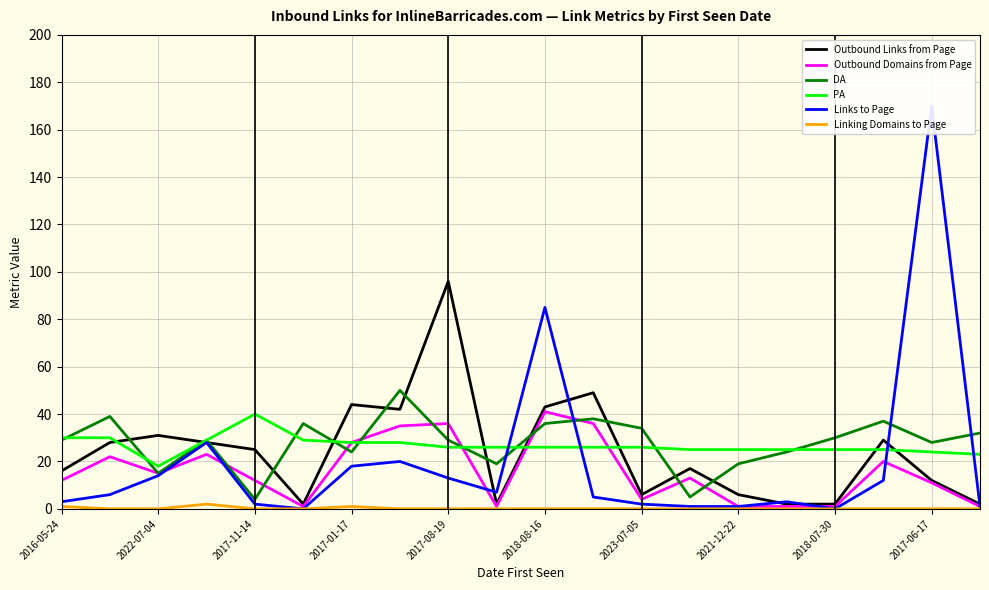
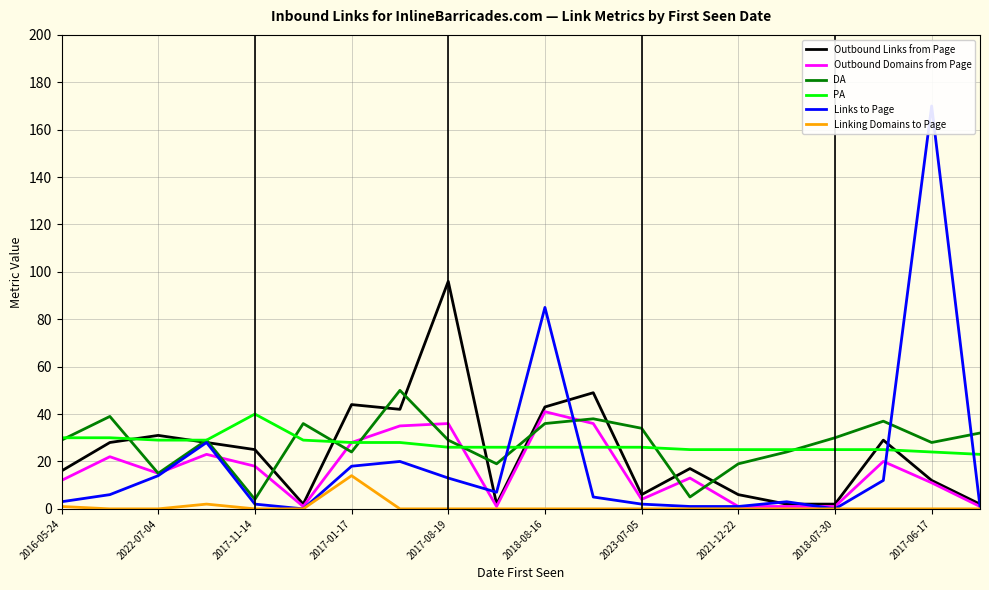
PA, 2022-07-04: 18 -> 29
Outbound Domains from Page, 2017-11-14: 12 -> 18
Linking Domains to Page, 2017-01-17: 1 -> 14
